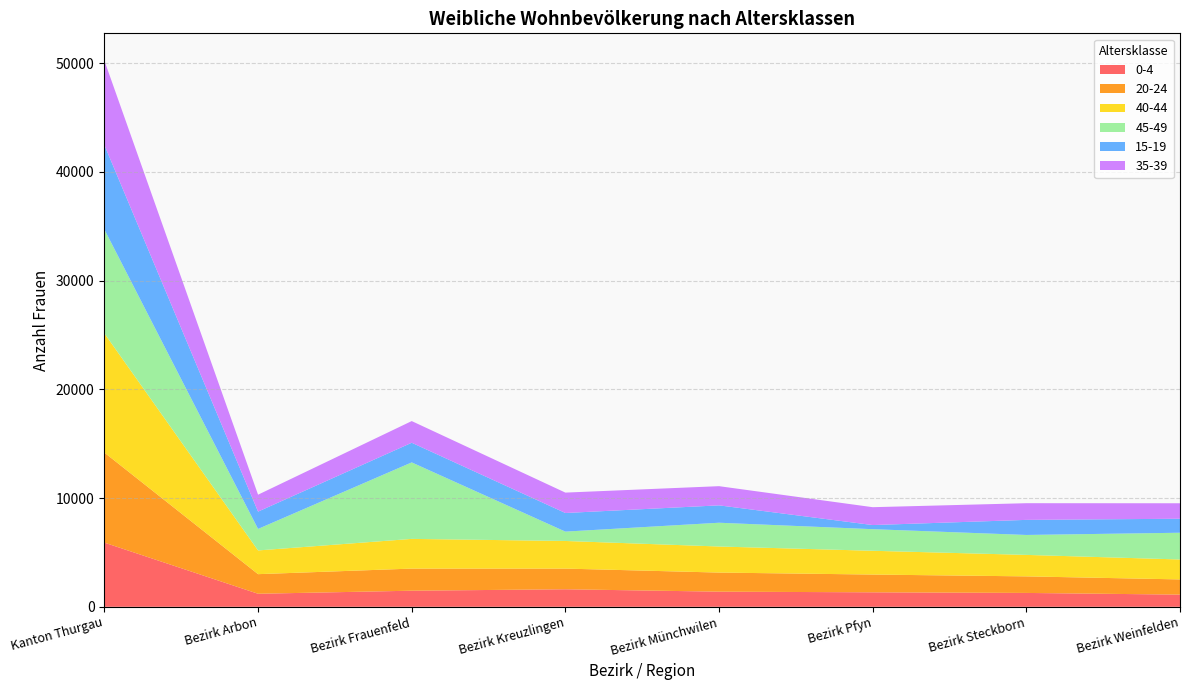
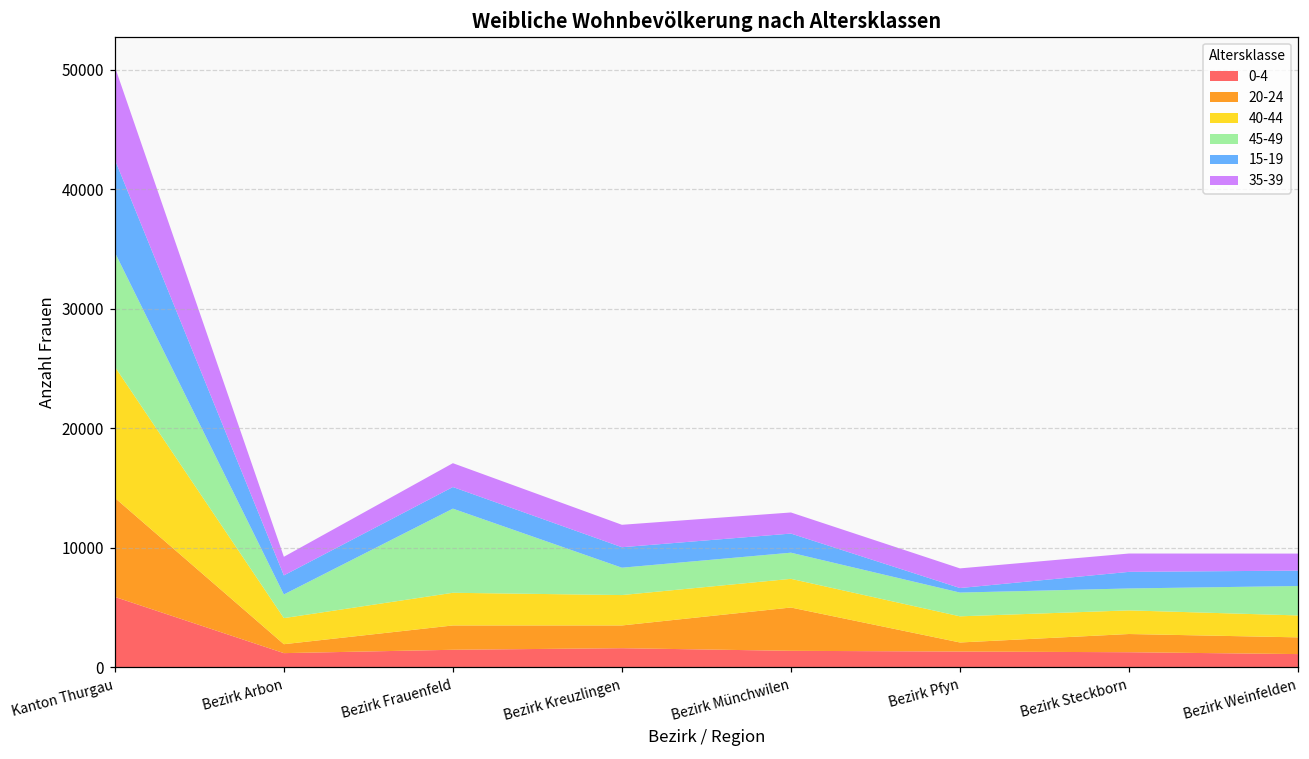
20-24, Bezirk Arbon: 1800 -> 700
45-49, Bezirk Kreuzlingen: 900 -> 2300
20-24, Bezirk Münchwilen: 1800 -> 3600
20-24, Bezirk Pfyn: 1600 -> 800
